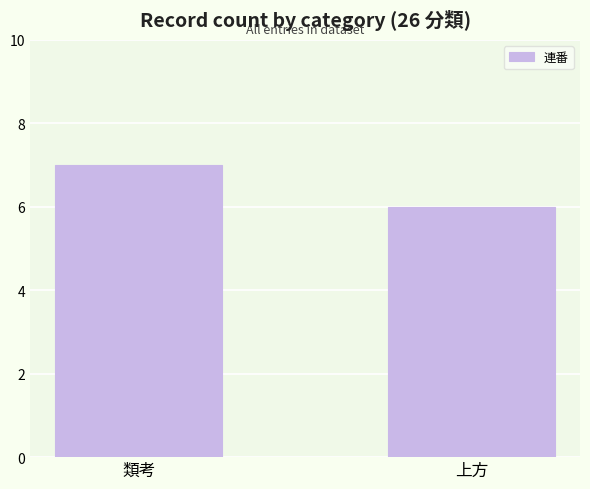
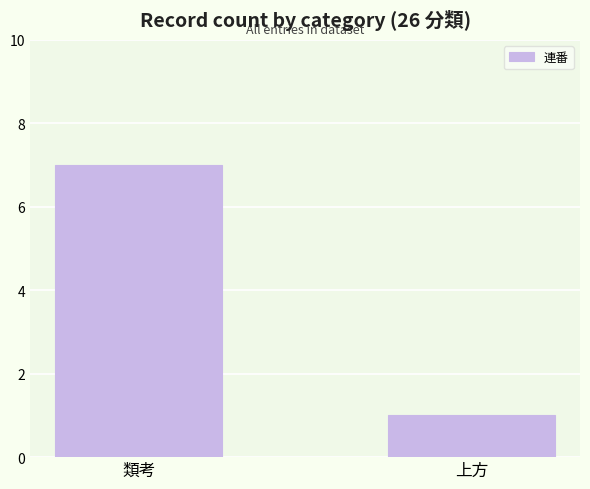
上方: 6 -> 1
